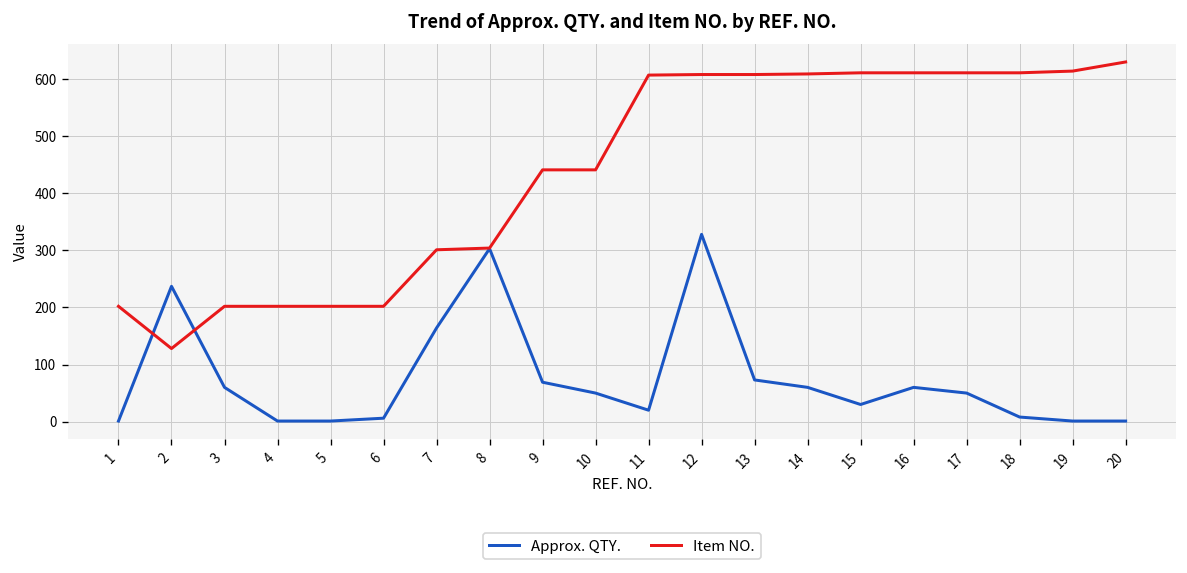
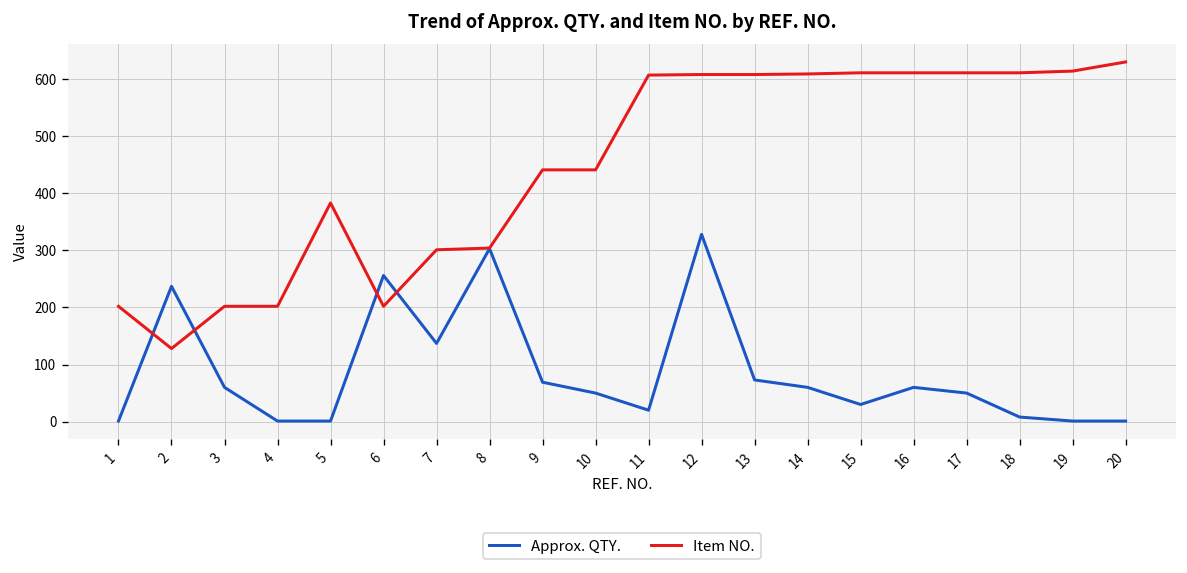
Item NO., 5: 200 -> 380
Approx. QTY., 6: 10 -> 260
Approx. QTY., 7: 160 -> 140
